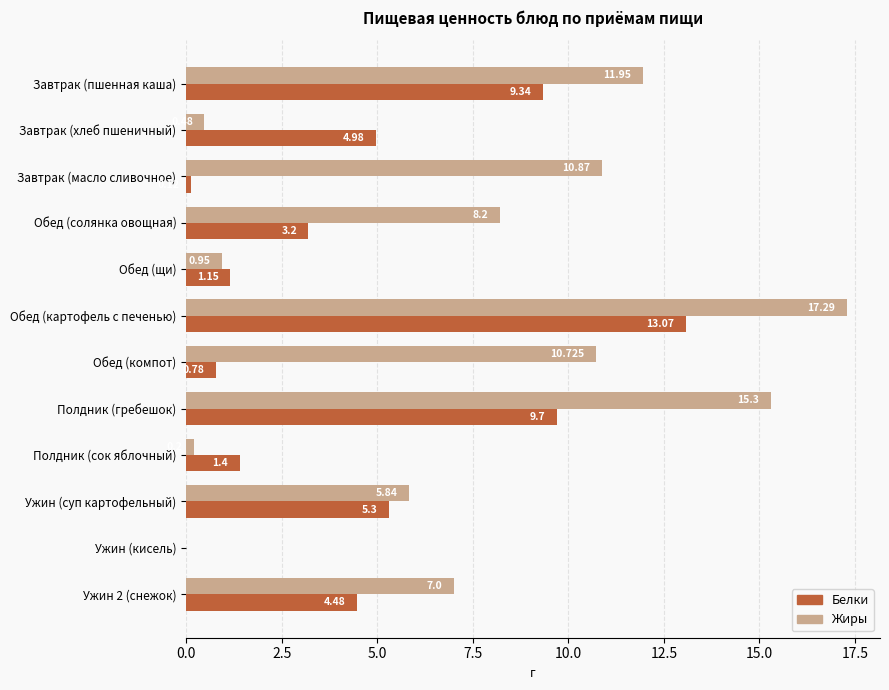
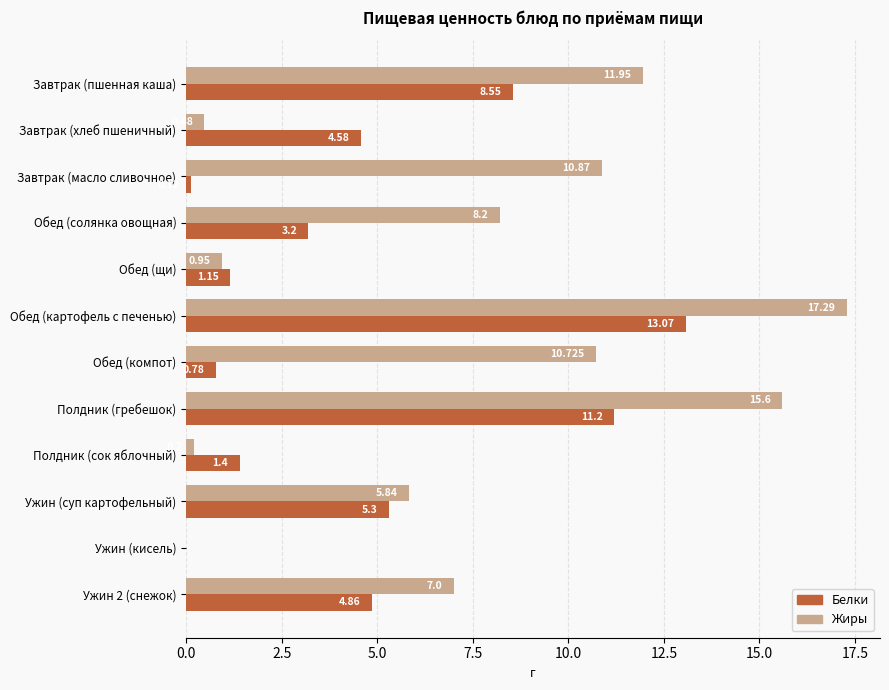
Белки, Завтрак (пшенная каша): 9.34 -> 8.55
Белки, Завтрак (хлеб пшеничный): 4.98 -> 4.58
Жиры, Полдник (гребешок): 15.3 -> 15.6
Белки, Полдник (гребешок): 9.7 -> 11.2
Белки, Ужин 2 (снежок): 4.48 -> 4.86
